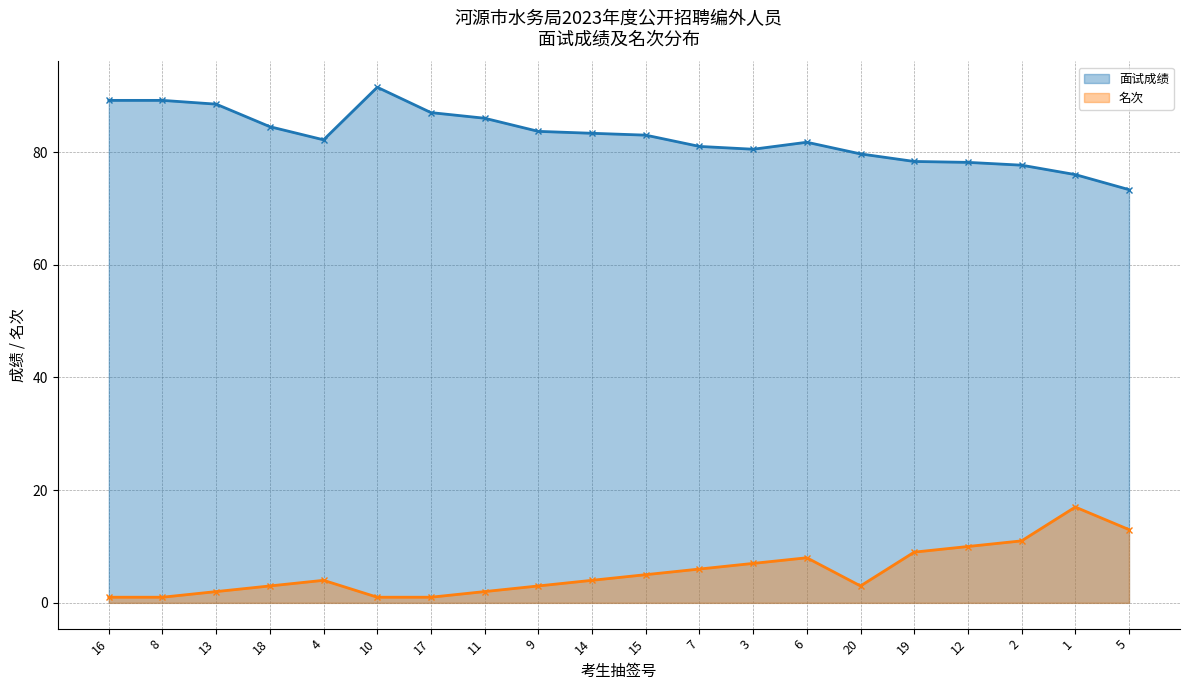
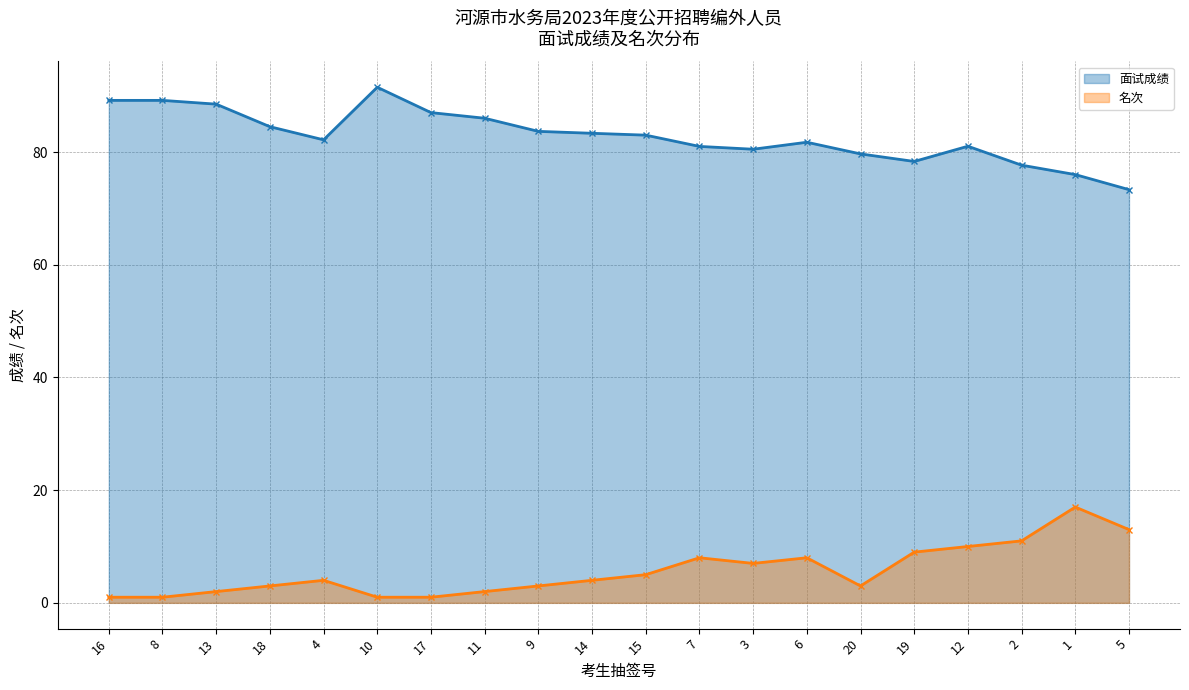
名次, 7: 6 -> 8
面试成绩, 12: 78 -> 81
